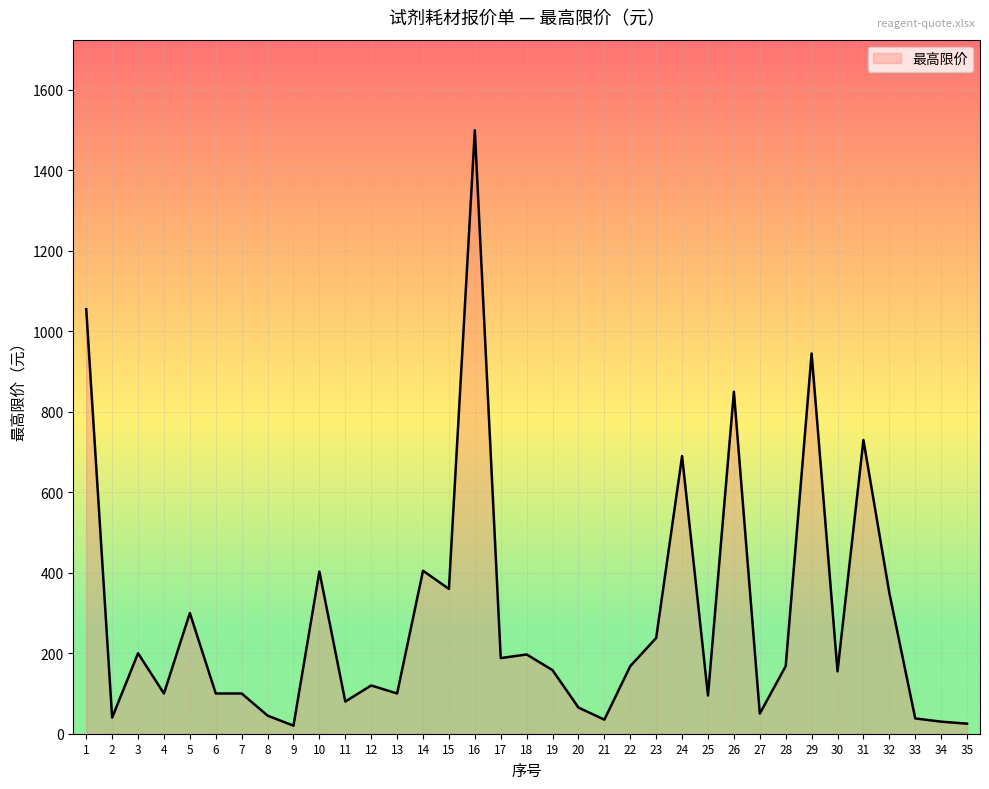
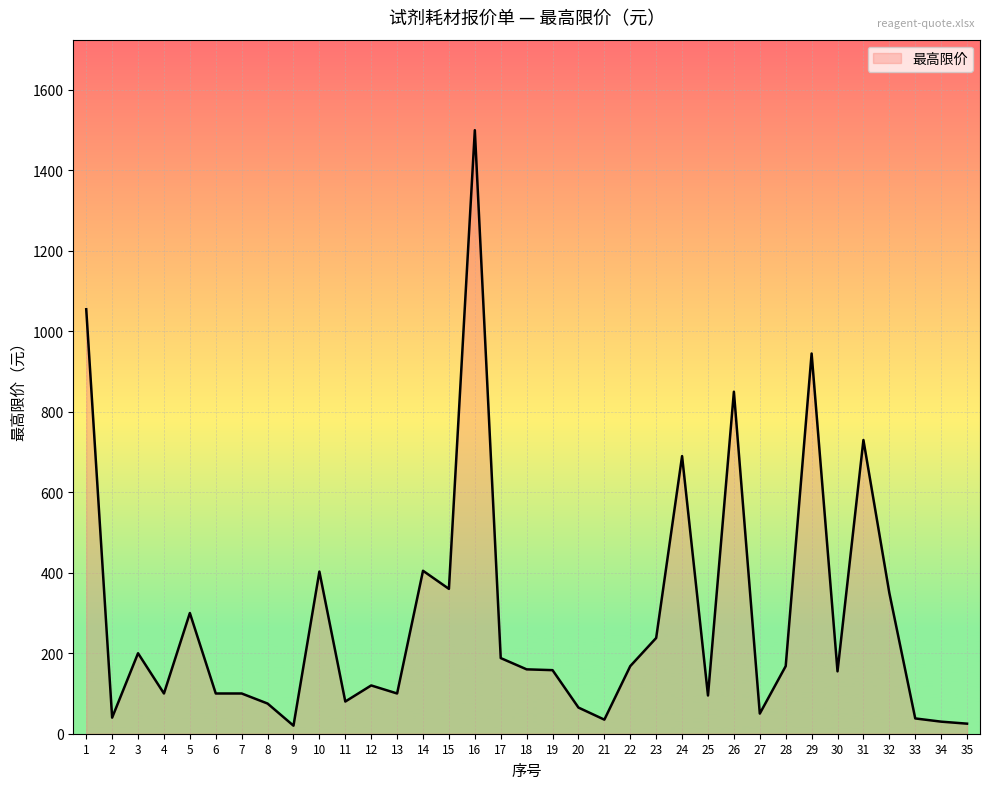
8: 50 -> 80
18: 200 -> 160
